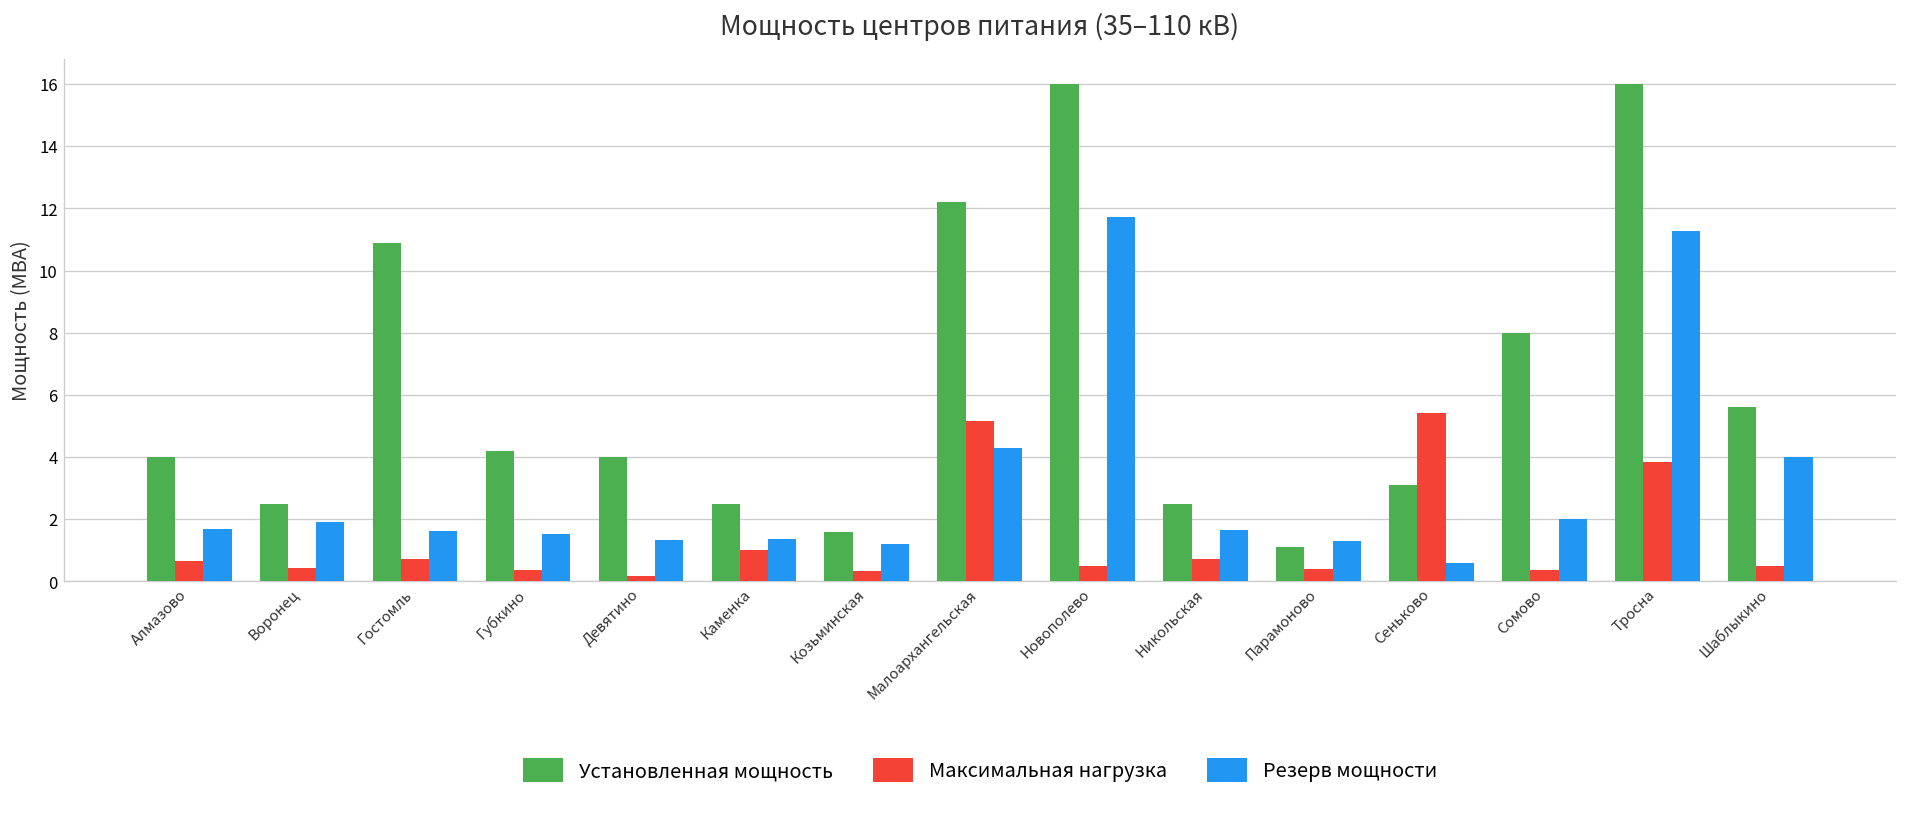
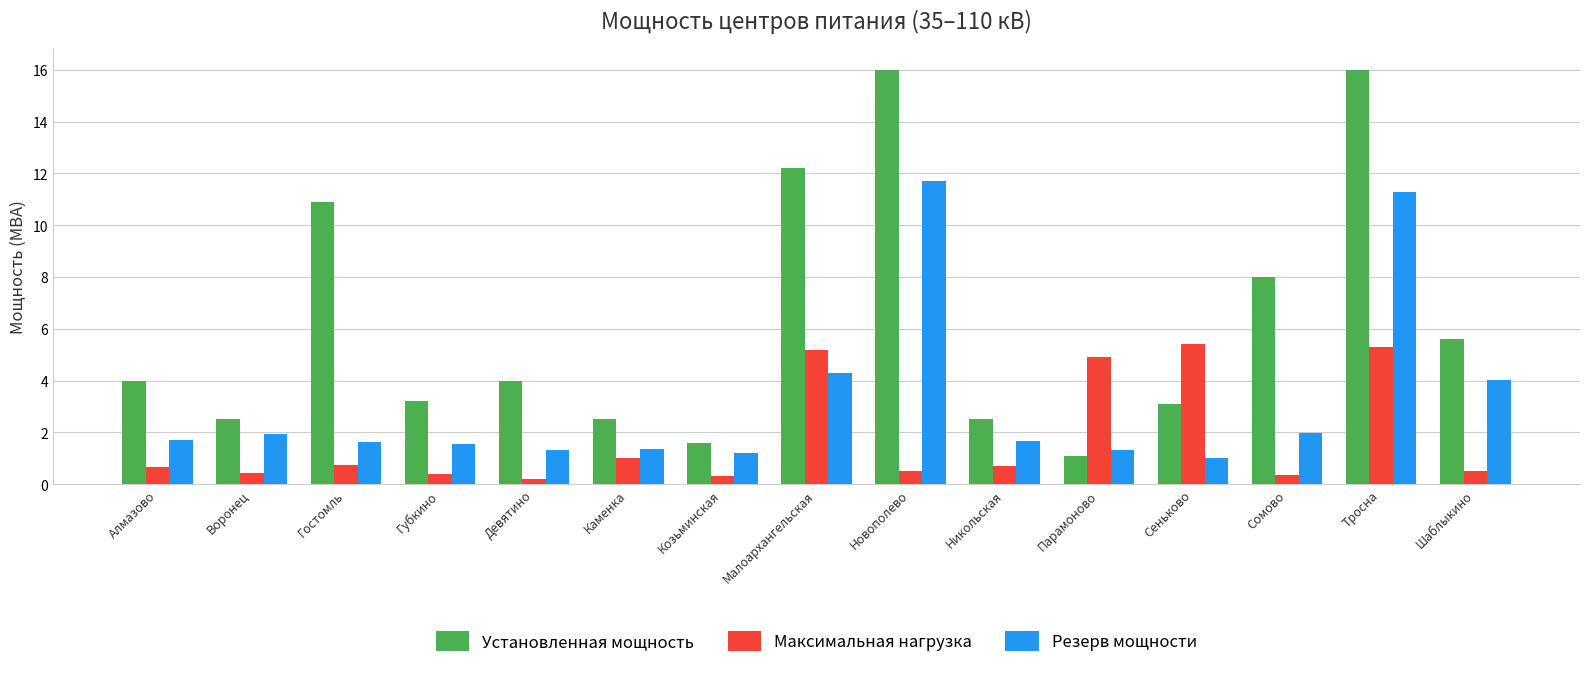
Установленная мощность, Губкино: 4.2 -> 3.2
Максимальная нагрузка, Парамоново: 0.4 -> 4.9
Резерв мощности, Сеньково: 0.6 -> 1.0
Максимальная нагрузка, Тросна: 3.9 -> 5.3
